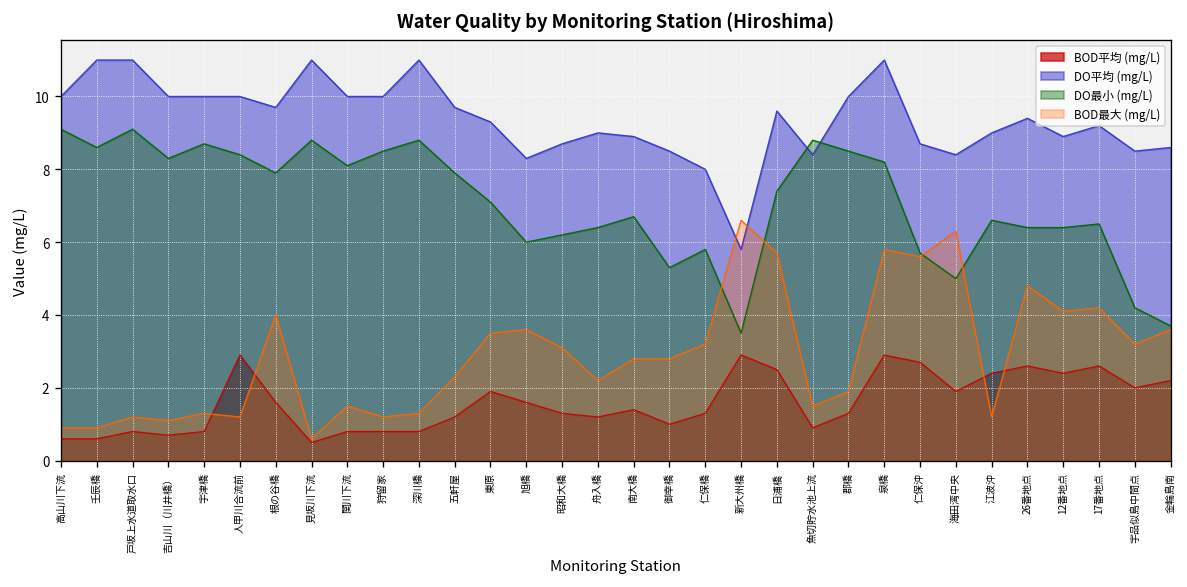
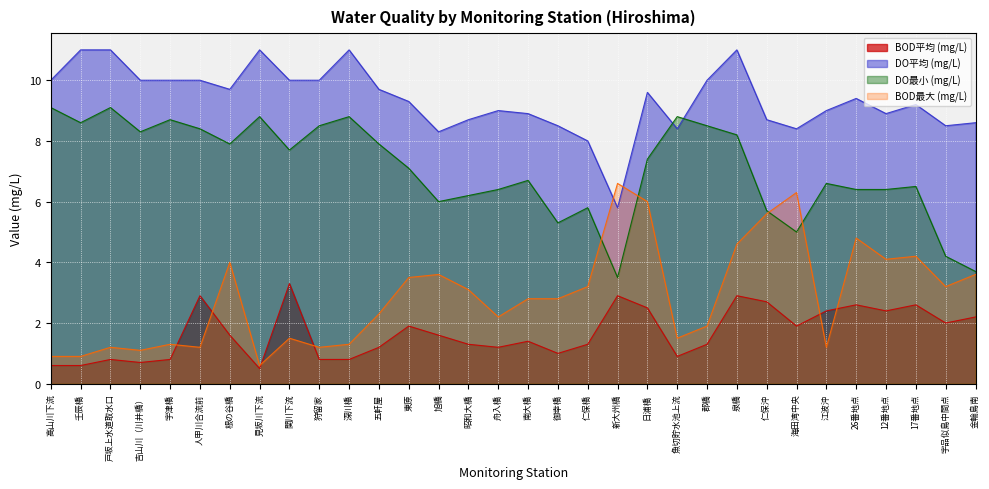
BOD平均 (mg/L), 関川下流: 0.8 -> 3.3
DO最小 (mg/L), 関川下流: 8.1 -> 7.7
BOD最大 (mg/L), 日浦橋: 5.7 -> 6.0
BOD最大 (mg/L), 泉橋: 5.8 -> 4.6
